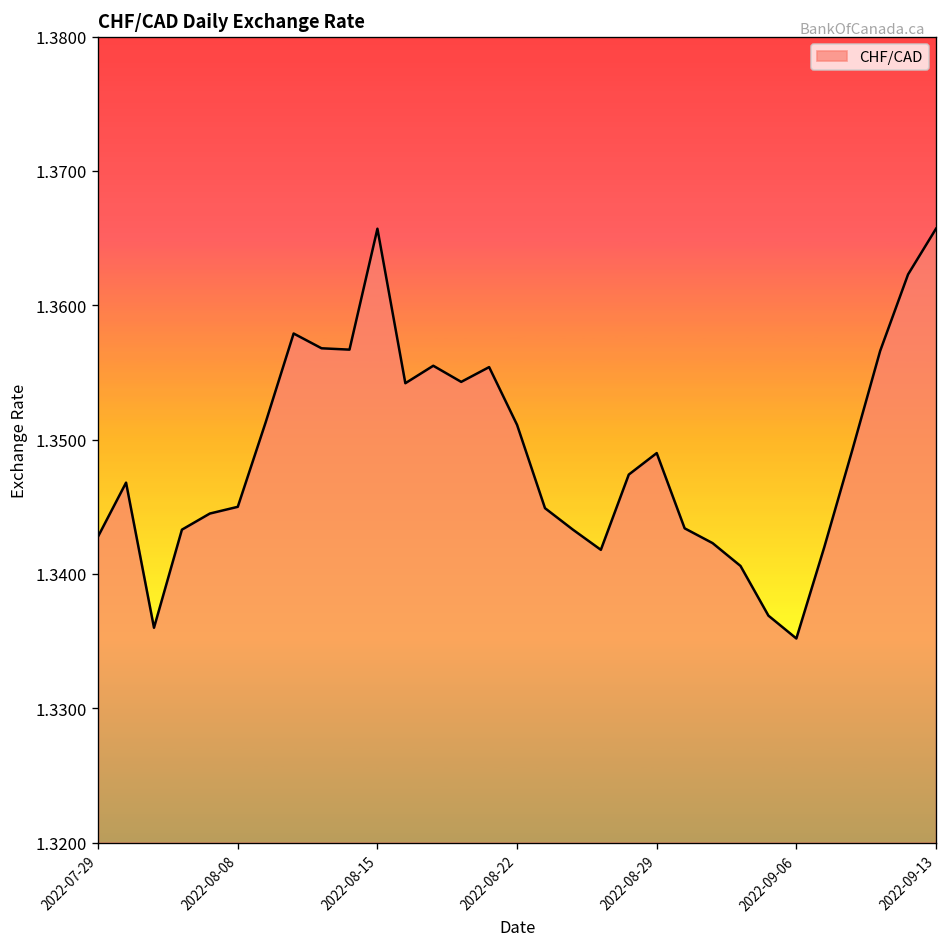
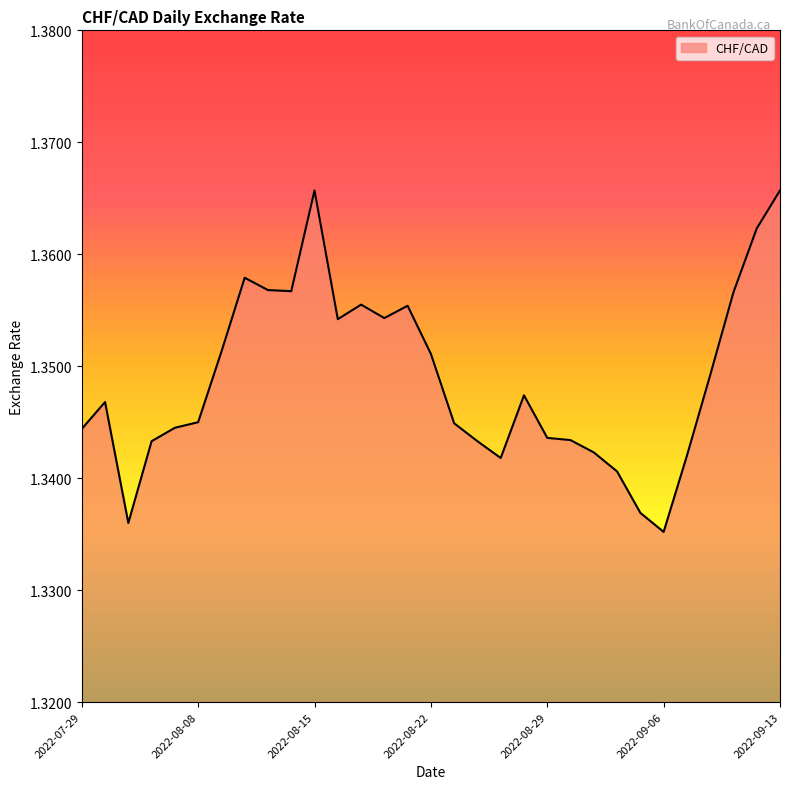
2022-07-29: 1.3428 -> 1.3444
2022-08-29: 1.3490 -> 1.3436
